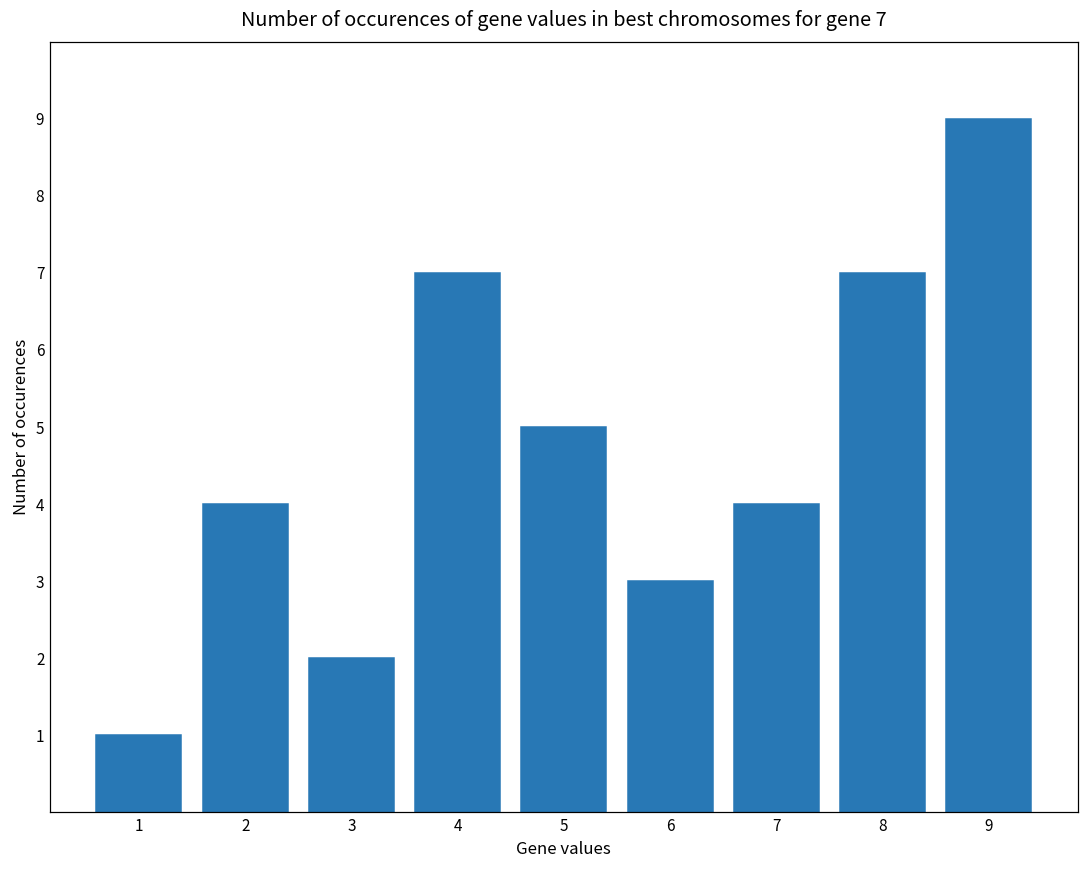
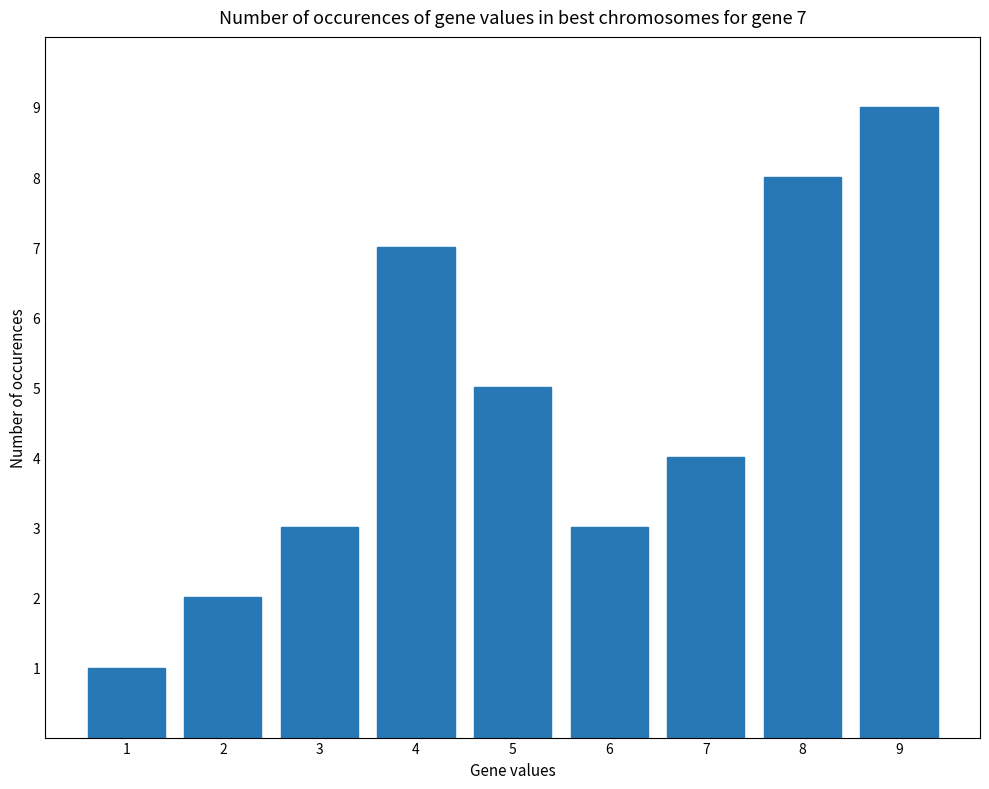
2: 4 -> 2
3: 2 -> 3
8: 7 -> 8
